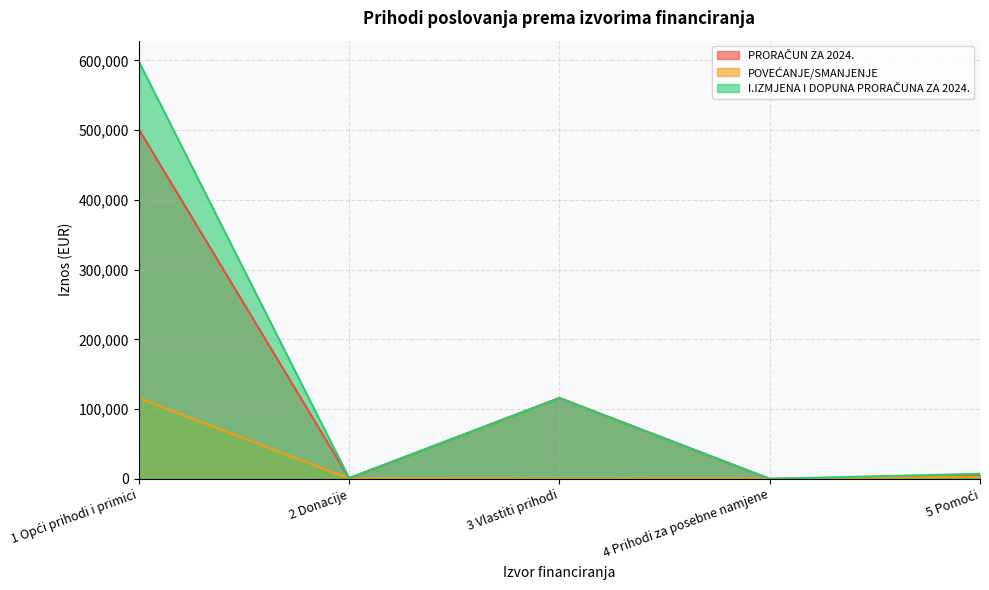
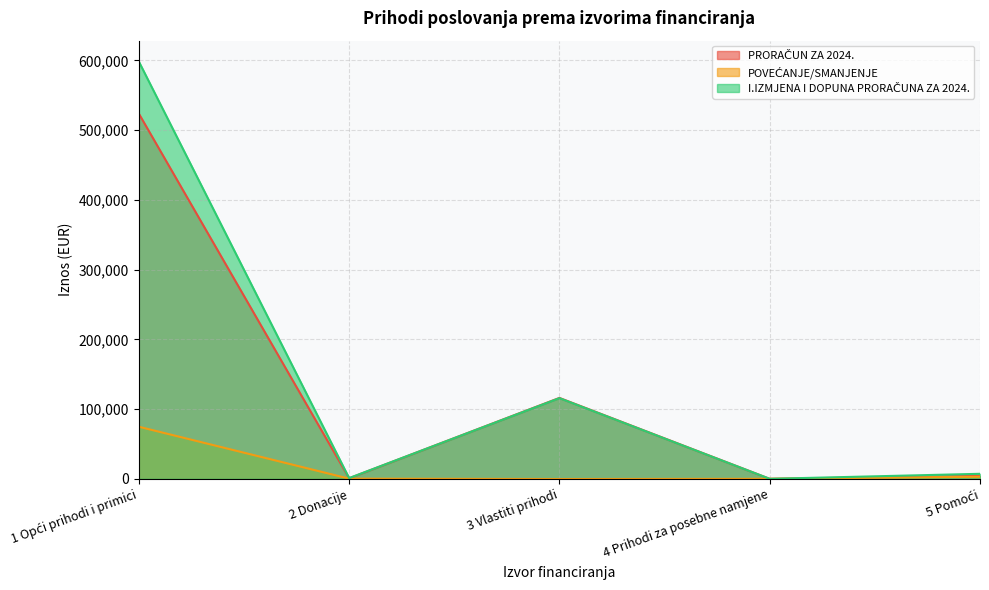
PRORAČUN ZA 2024., 1 Opći prihodi i primici: 500,000 -> 520,000
POVEĆANJE/SMANJENJE, 1 Opći prihodi i primici: 120,000 -> 70,000
